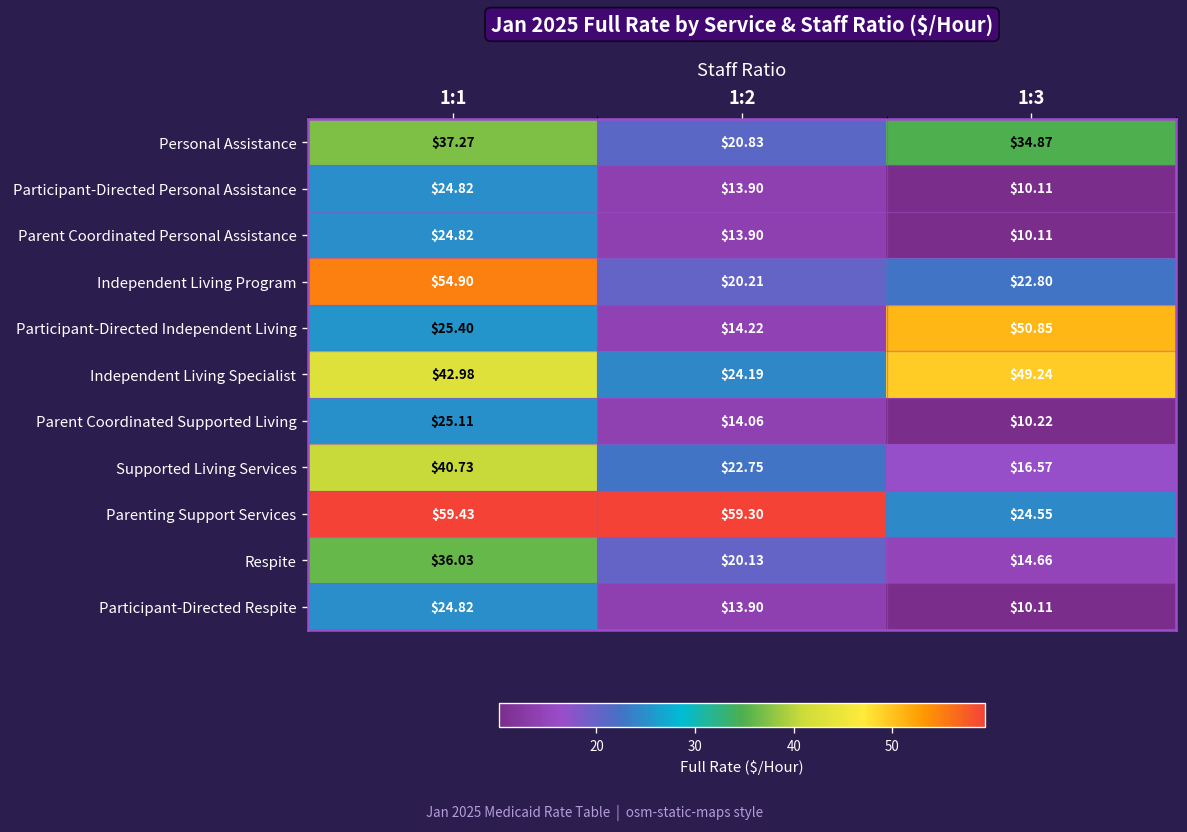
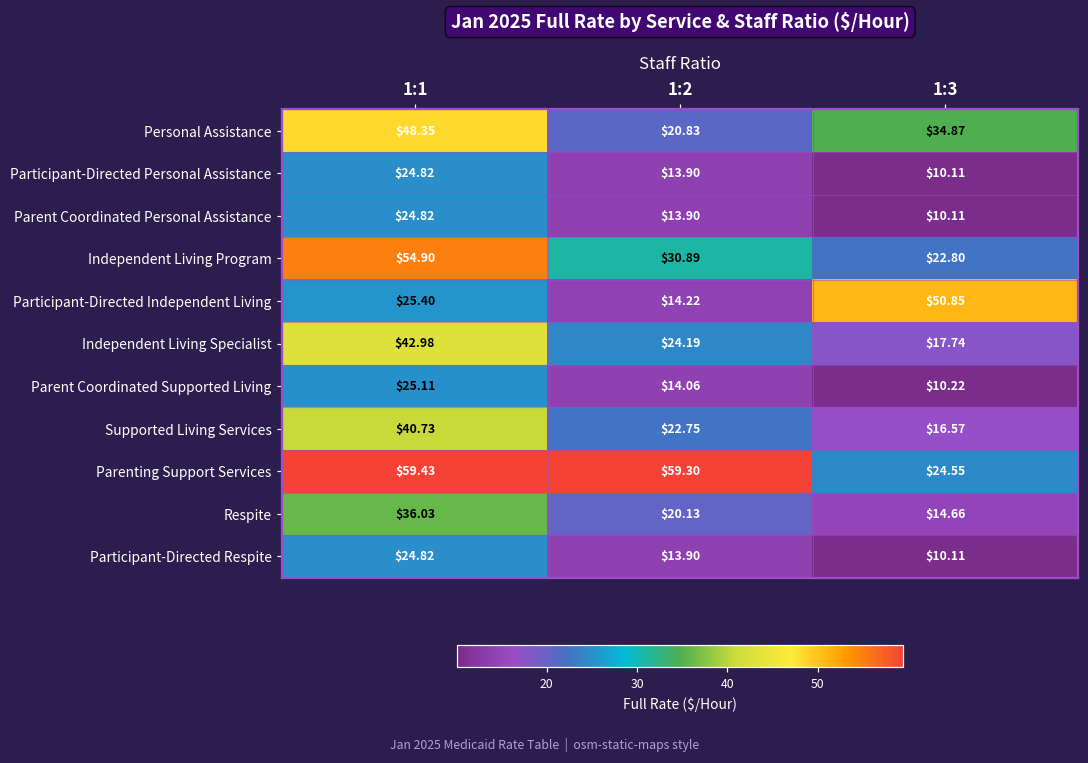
Personal Assistance, 1:1: $37.27 -> $48.35
Independent Living Program, 1:2: $20.21 -> $30.89
Independent Living Specialist, 1:3: $49.24 -> $17.74
